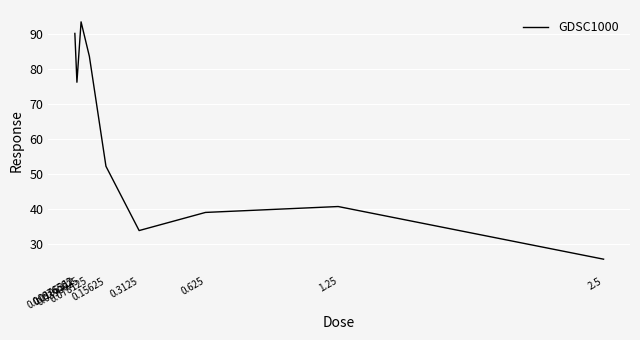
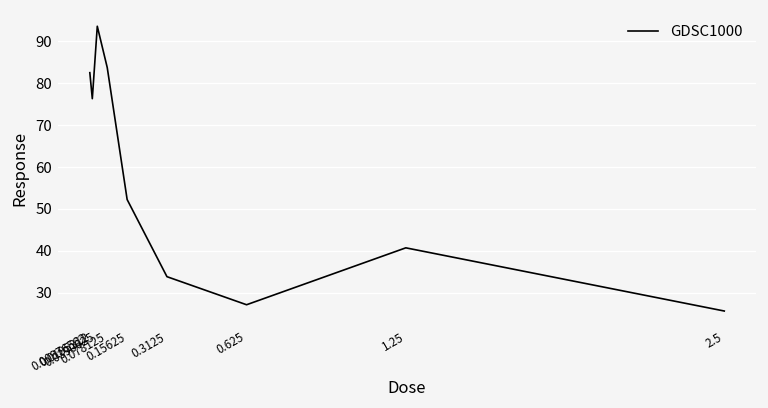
0.00976562: 90 -> 83
0.625: 39 -> 27
